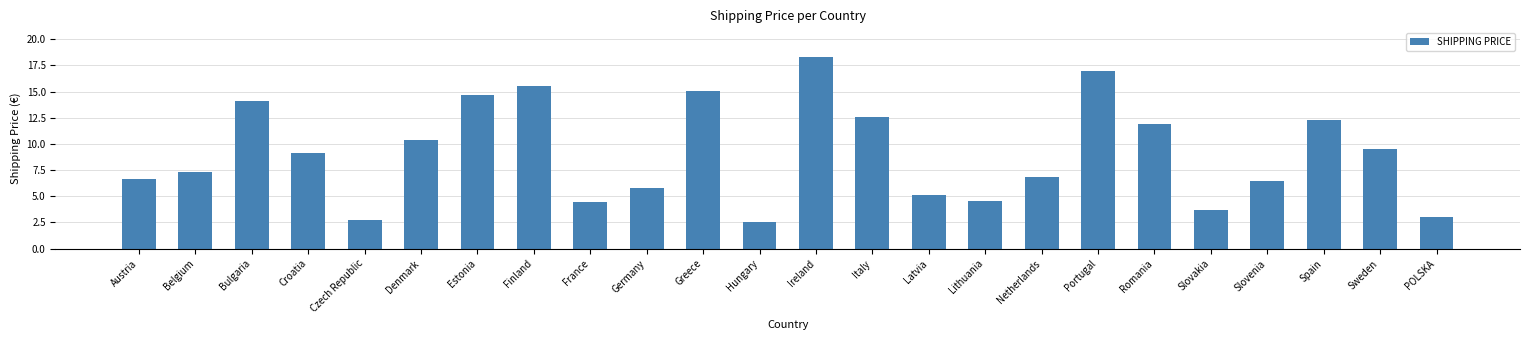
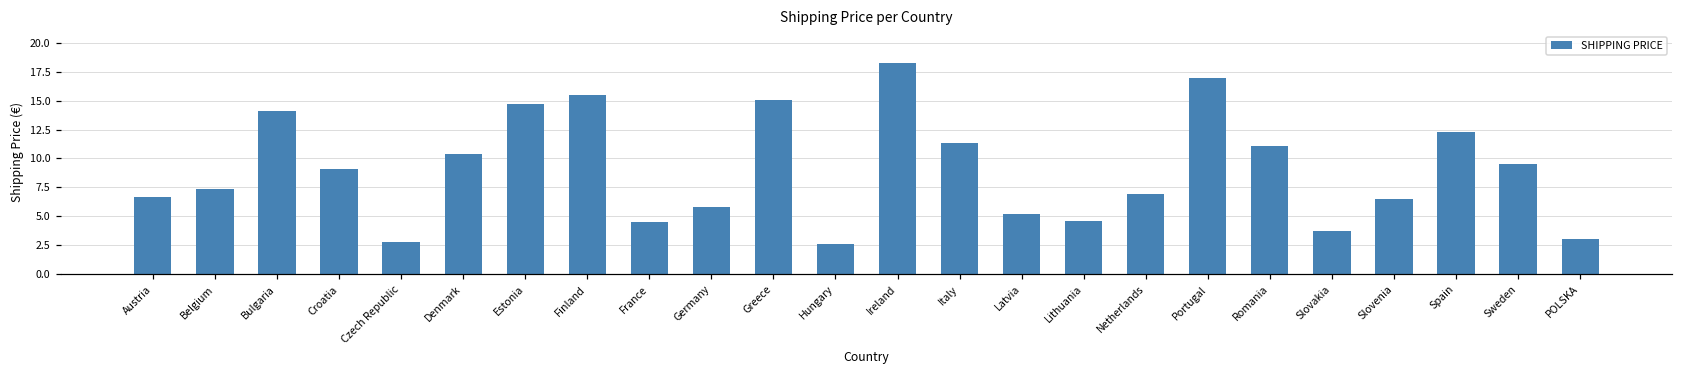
Italy: 12.5 -> 11.3
Romania: 11.9 -> 11.0
